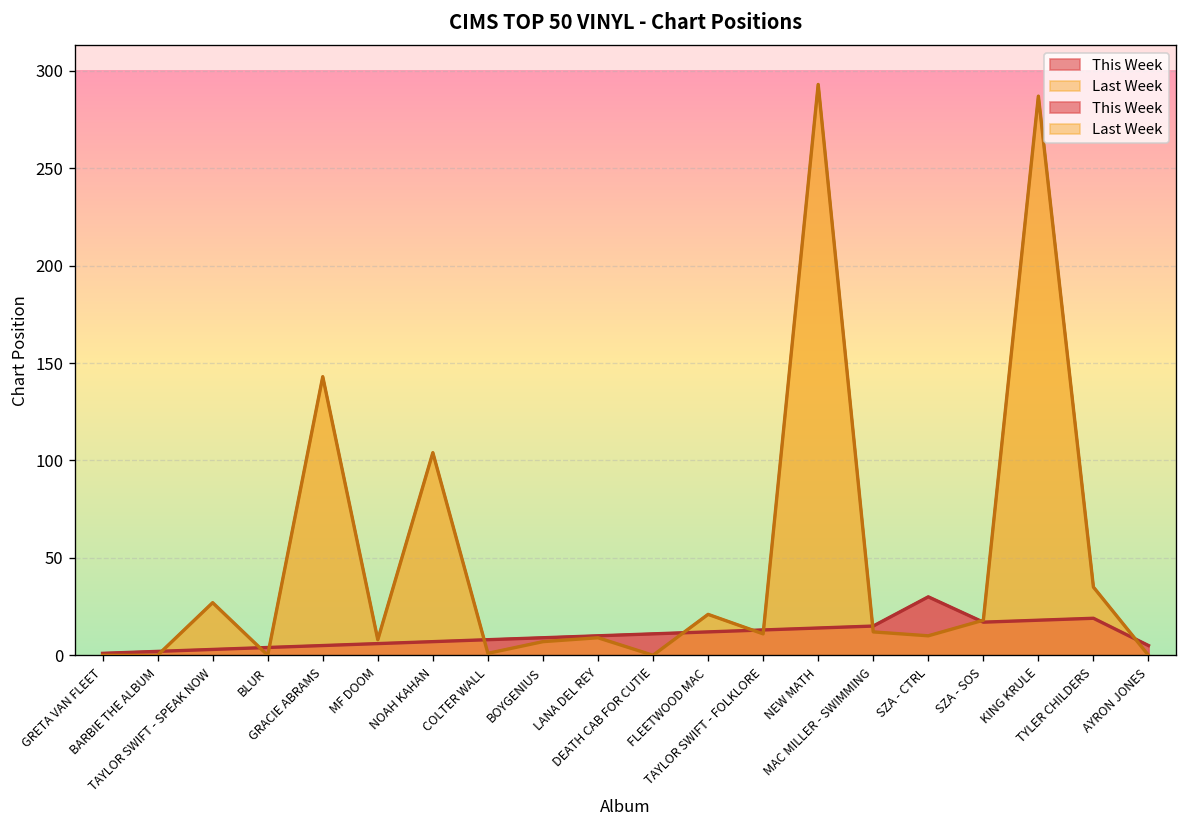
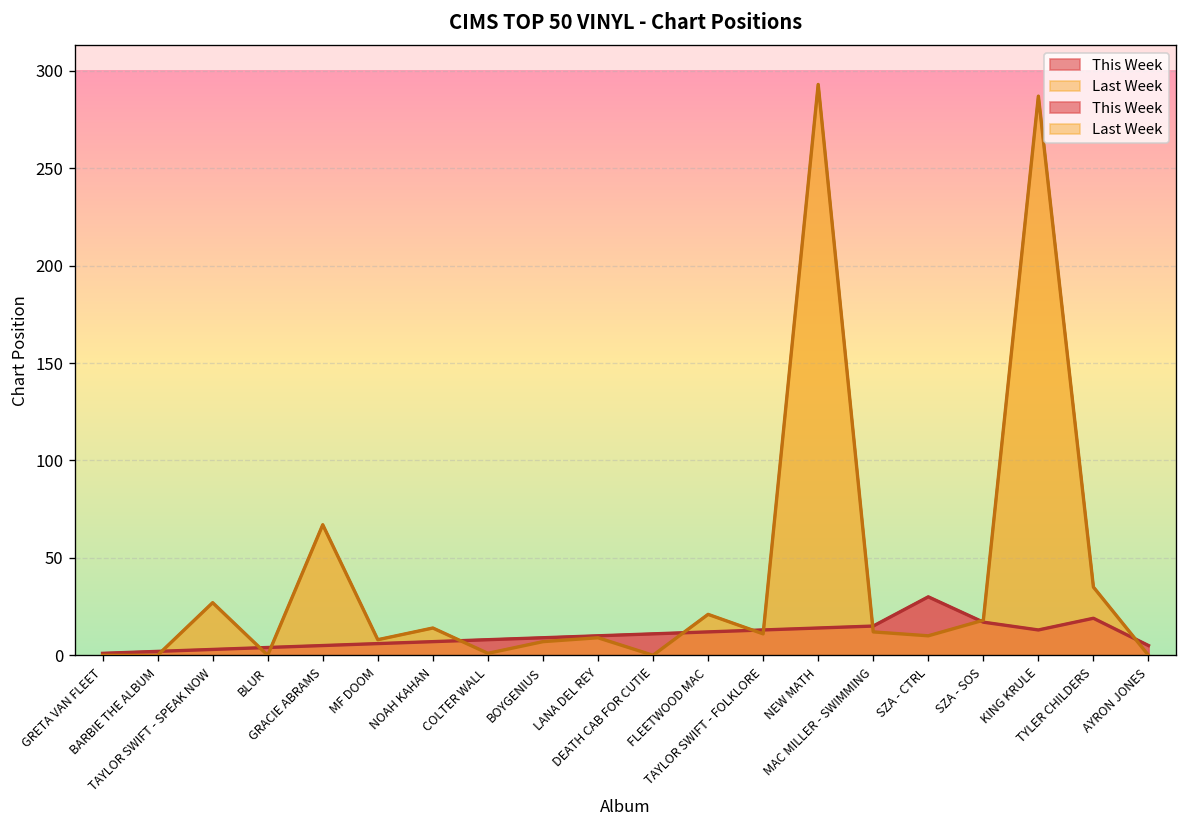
Last Week, GRACIE ABRAMS: 143 -> 67
Last Week, NOAH KAHAN: 104 -> 14
This Week, KING KRULE: 18 -> 13
